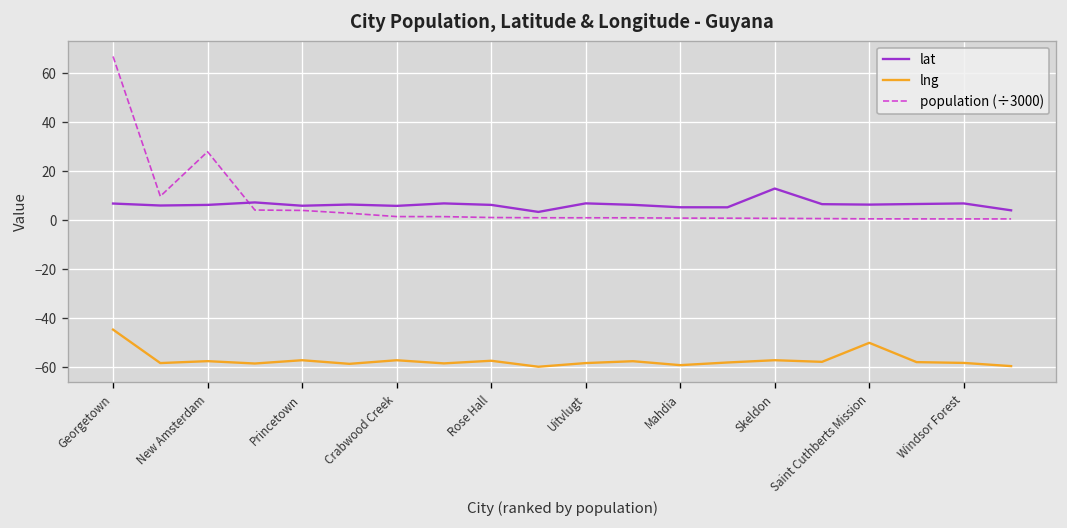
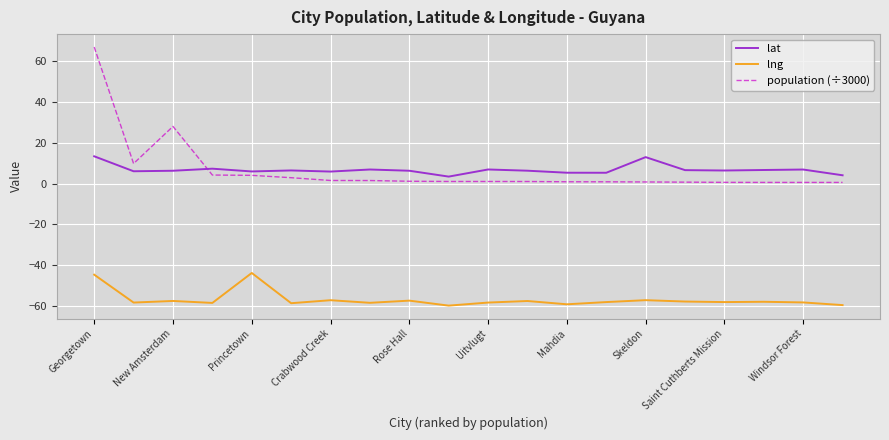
lat, Georgetown: 7 -> 13
lng, Princetown: -57 -> -44
lng, Saint Cuthberts Mission: -50 -> -58
